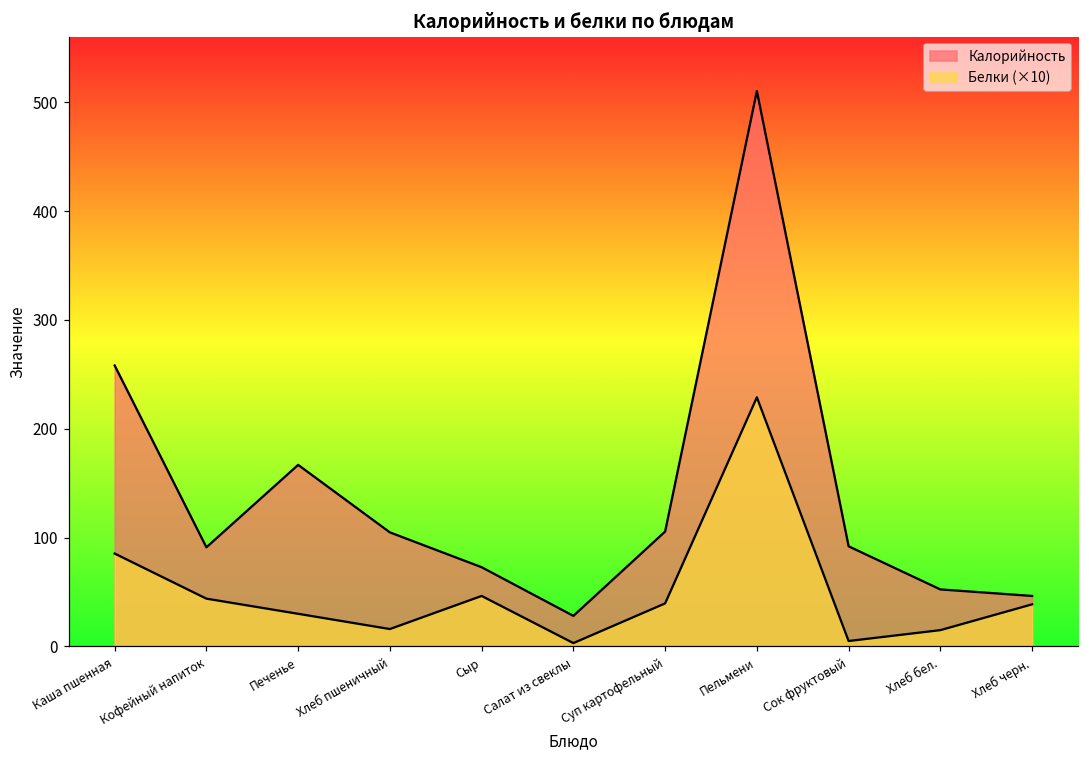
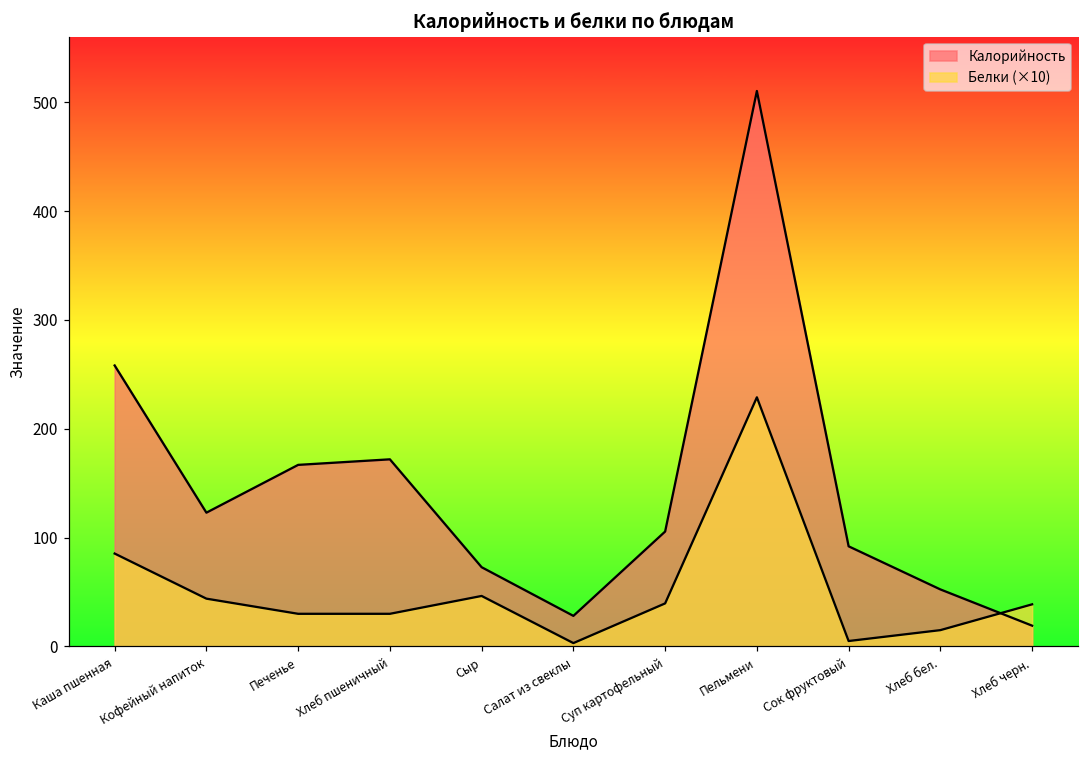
Калорийность, Кофейный напиток: 90 -> 120
Калорийность, Хлеб пшеничный: 100 -> 170
Белки (×10), Хлеб пшеничный: 20 -> 30
Калорийность, Хлеб черн.: 50 -> 20
